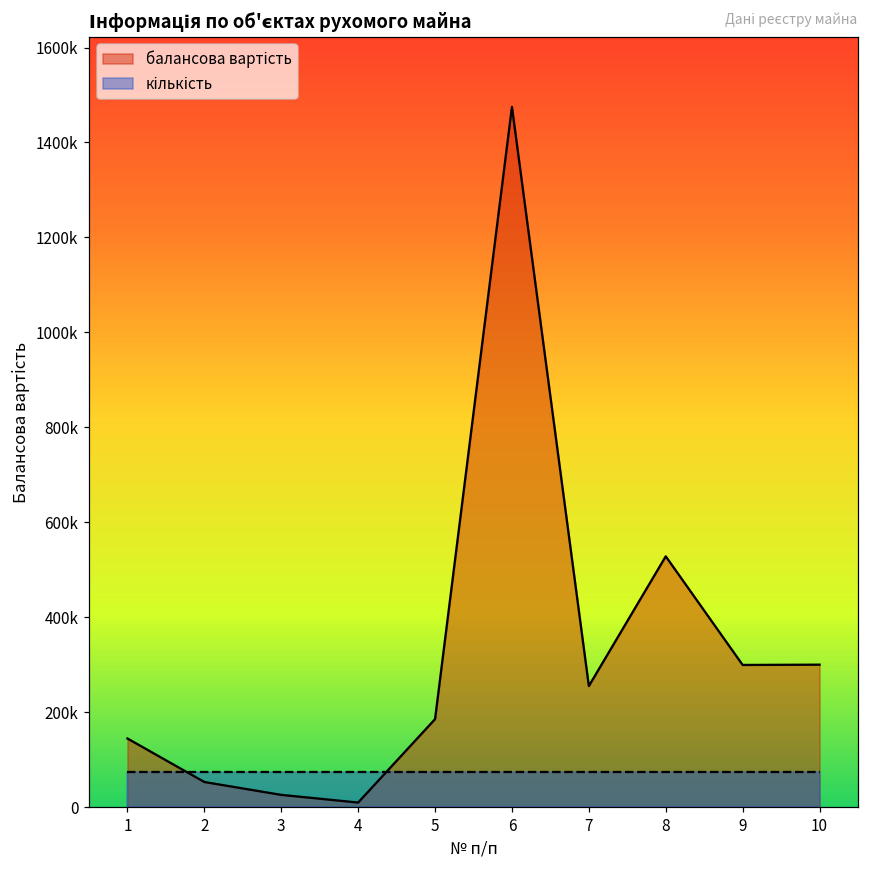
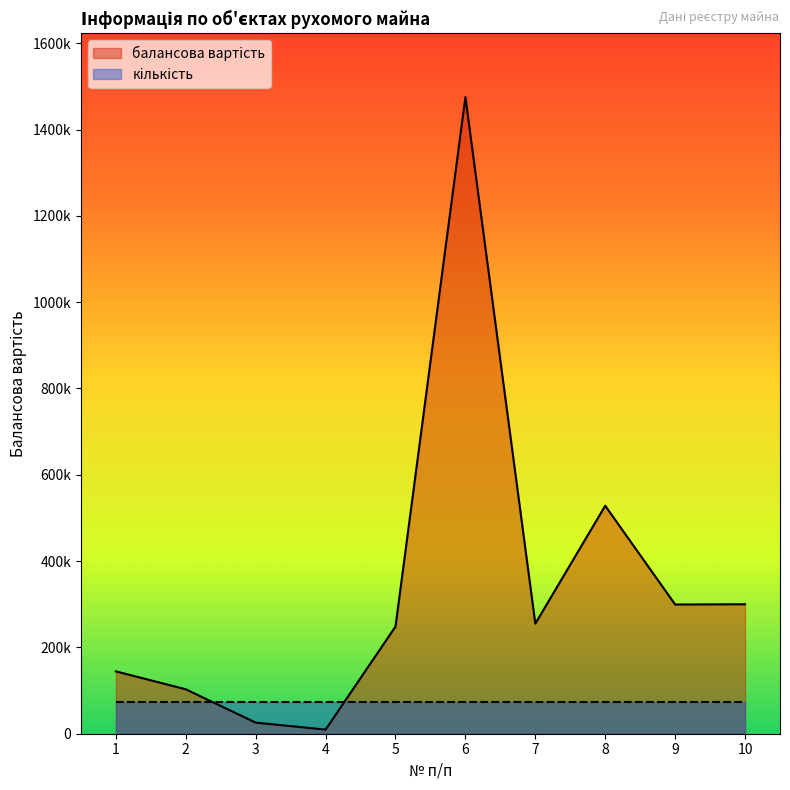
балансова вартість, 2: 50000 -> 100000
балансова вартість, 5: 190000 -> 250000
